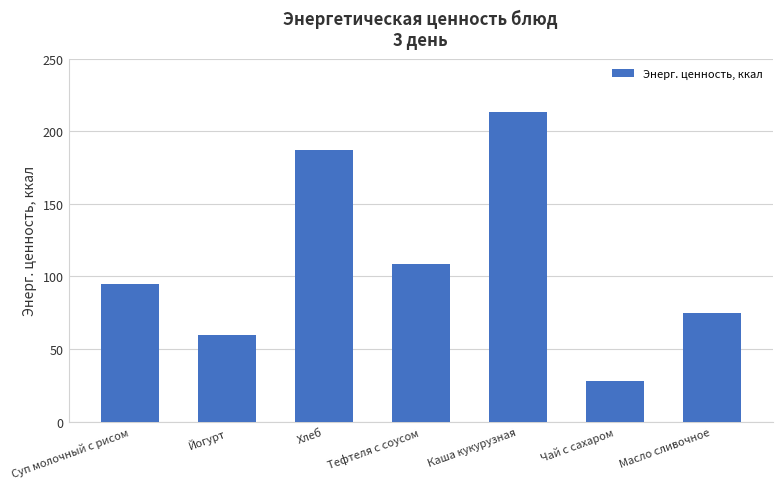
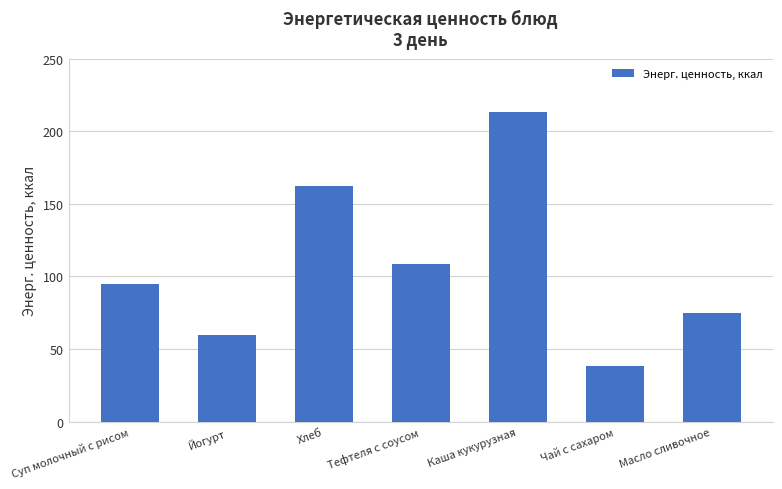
Хлеб: 187 -> 162
Чай с сахаром: 28 -> 38
